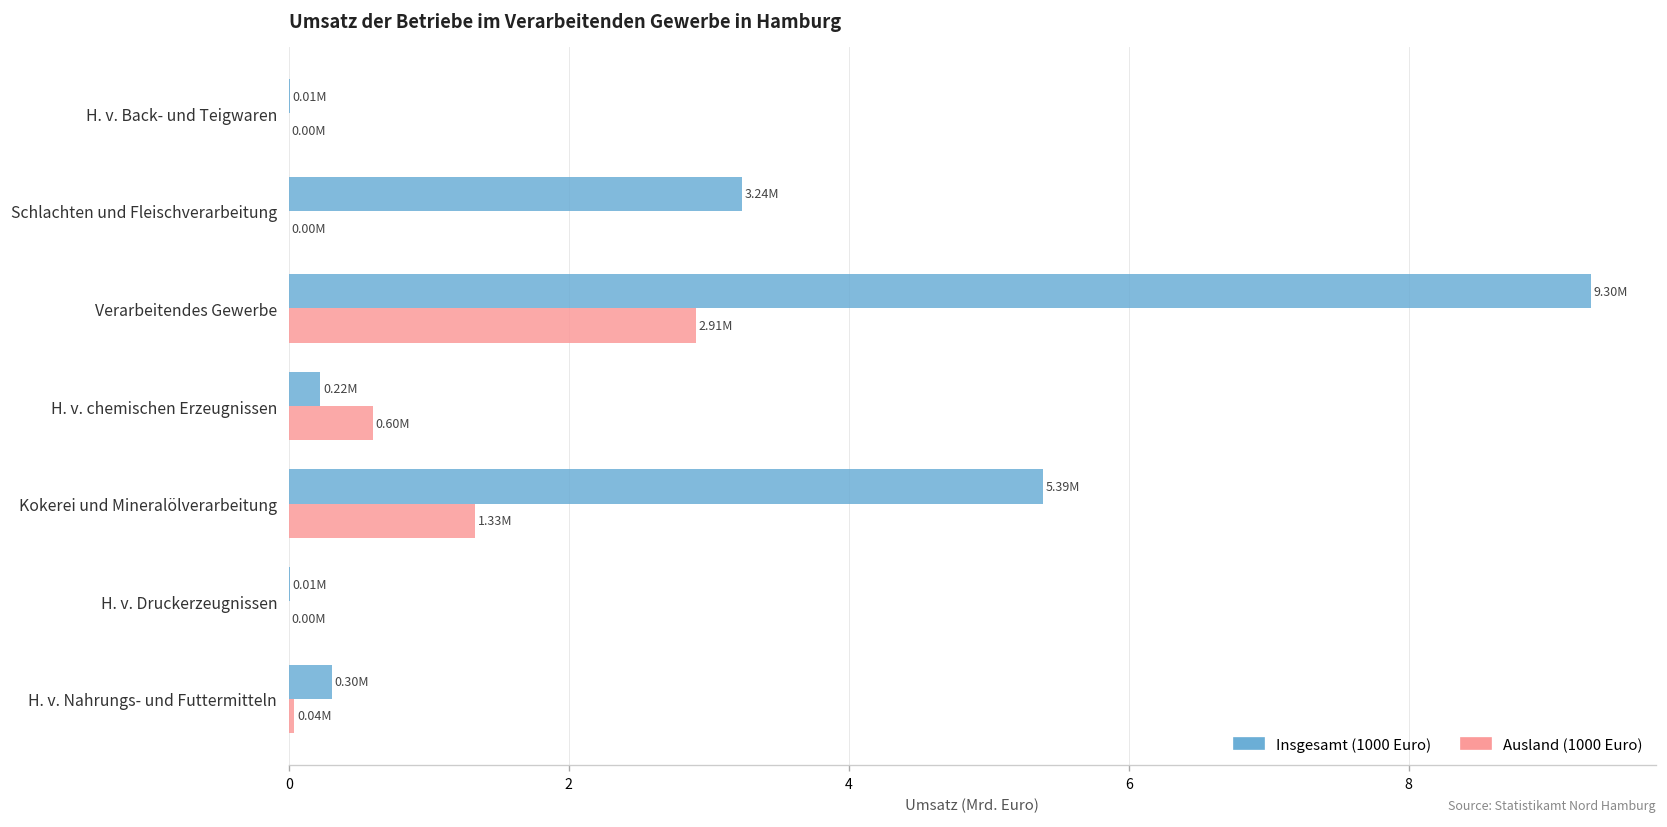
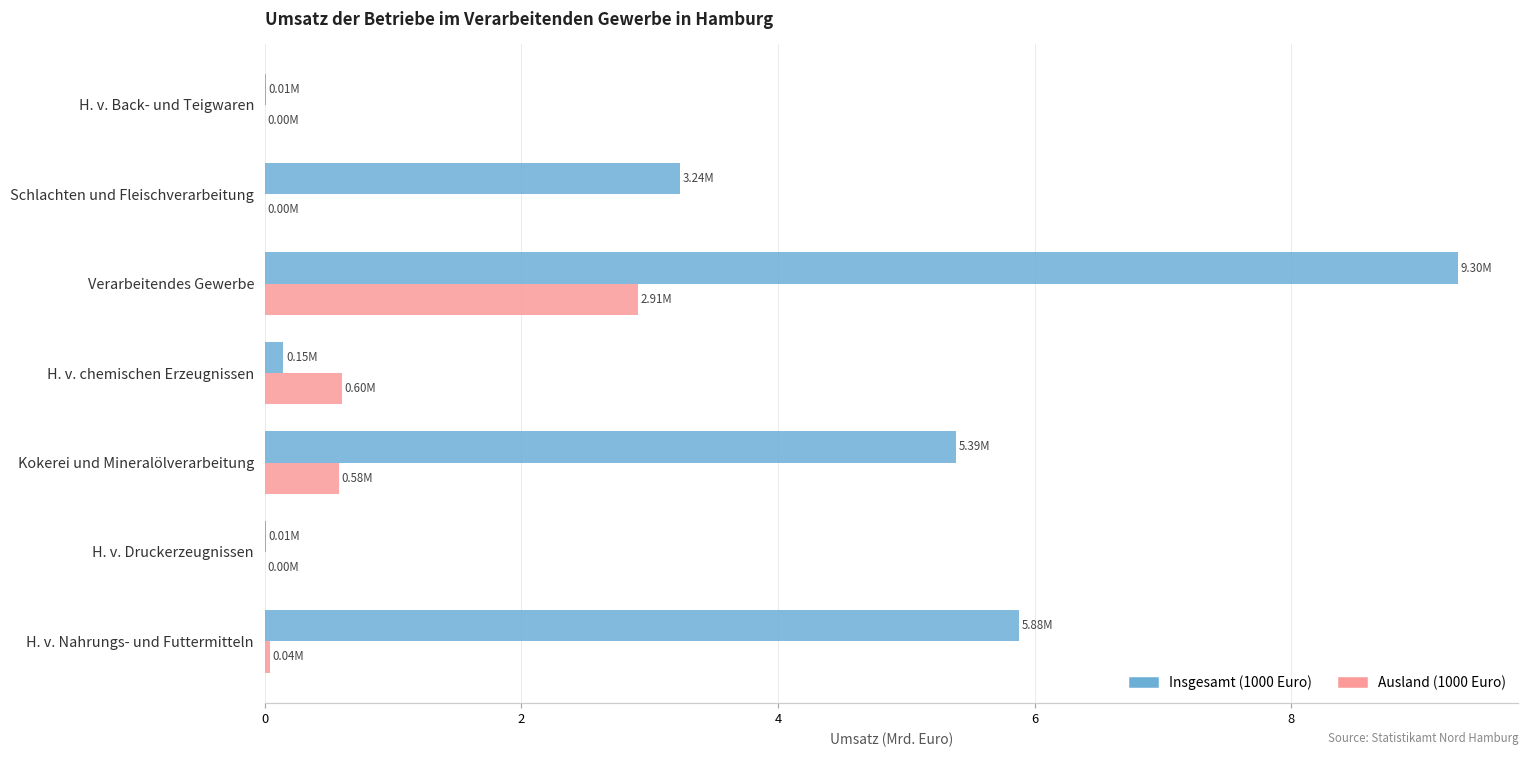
Insgesamt (1000 Euro), H. v. chemischen Erzeugnissen: 0.22M -> 0.15M
Ausland (1000 Euro), Kokerei und Mineralölverarbeitung: 1.33M -> 0.58M
Insgesamt (1000 Euro), H. v. Nahrungs- und Futtermitteln: 0.30M -> 5.88M
